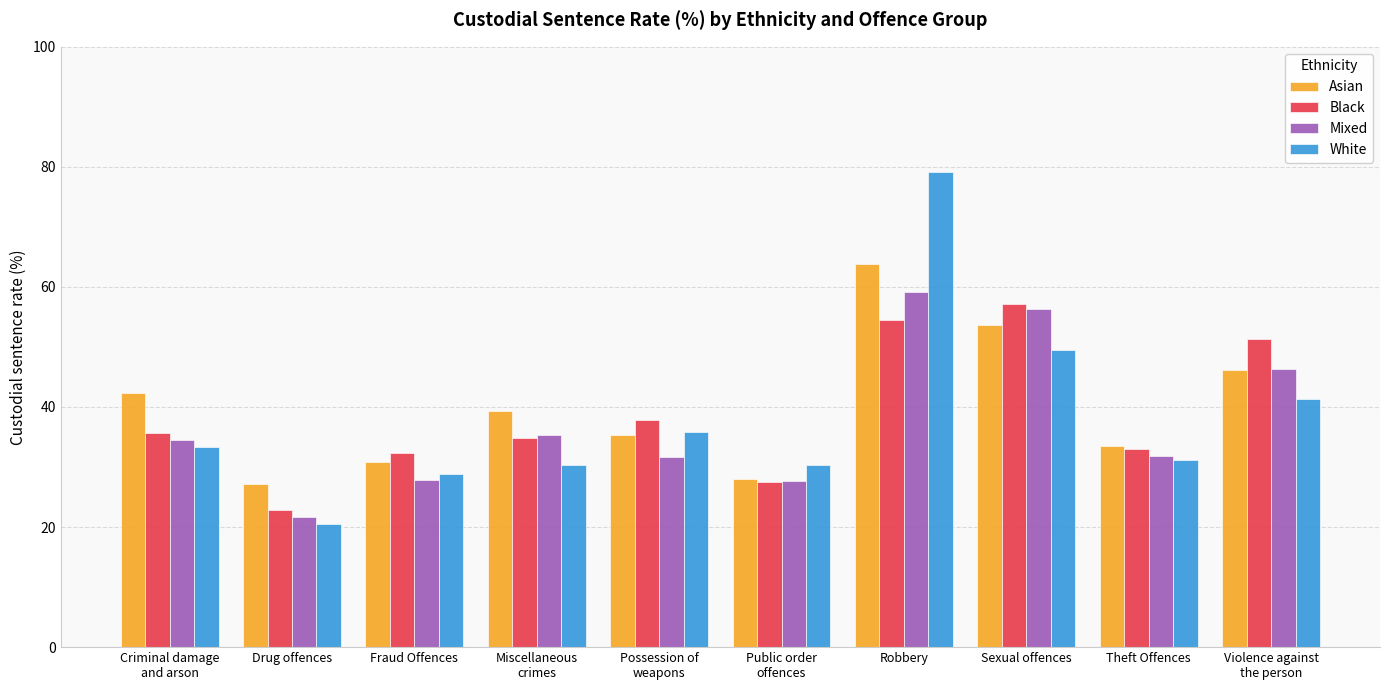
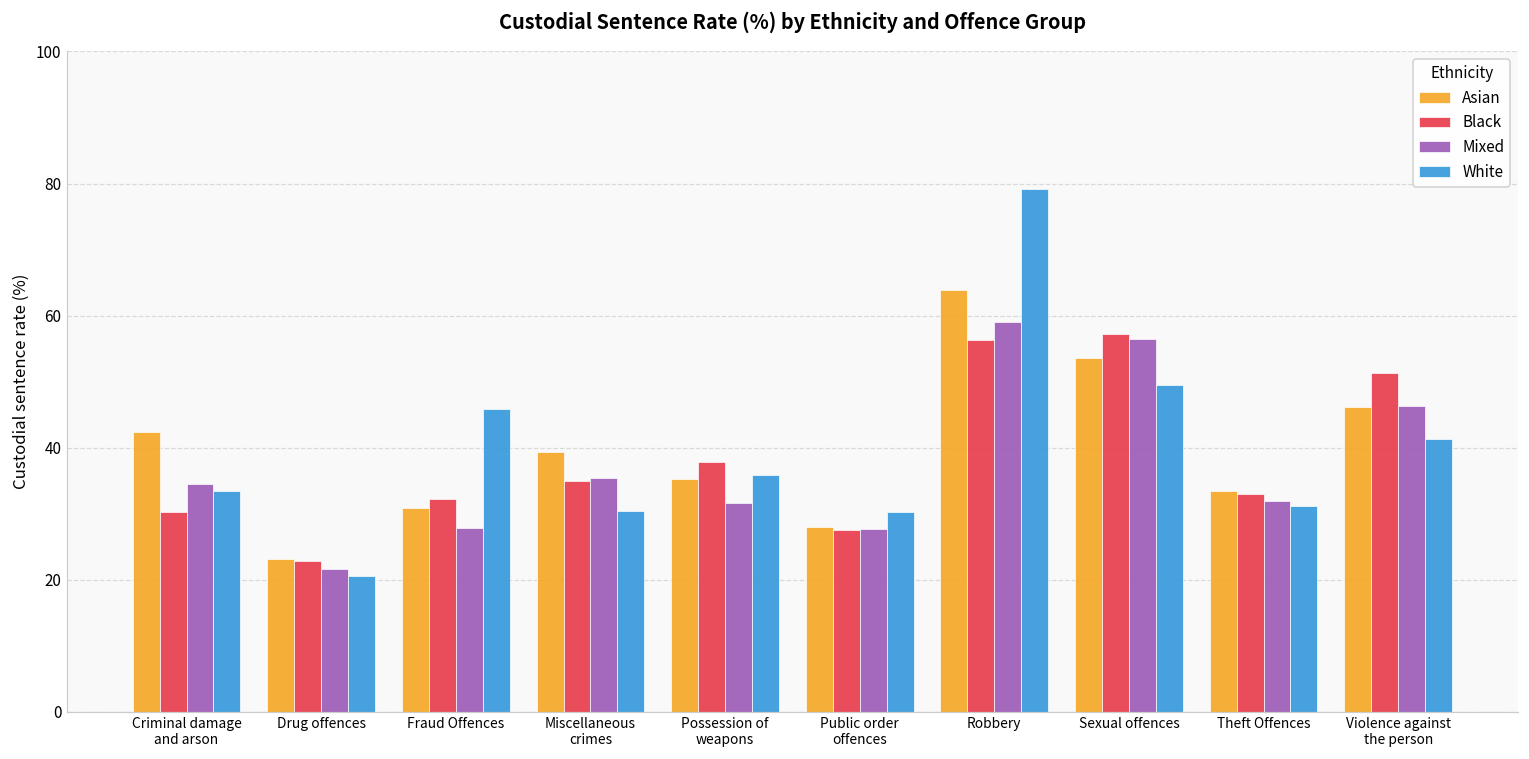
Black, Criminal damage and arson: 36 -> 30
Asian, Drug offences: 27 -> 23
White, Fraud Offences: 29 -> 46
Black, Robbery: 55 -> 56
